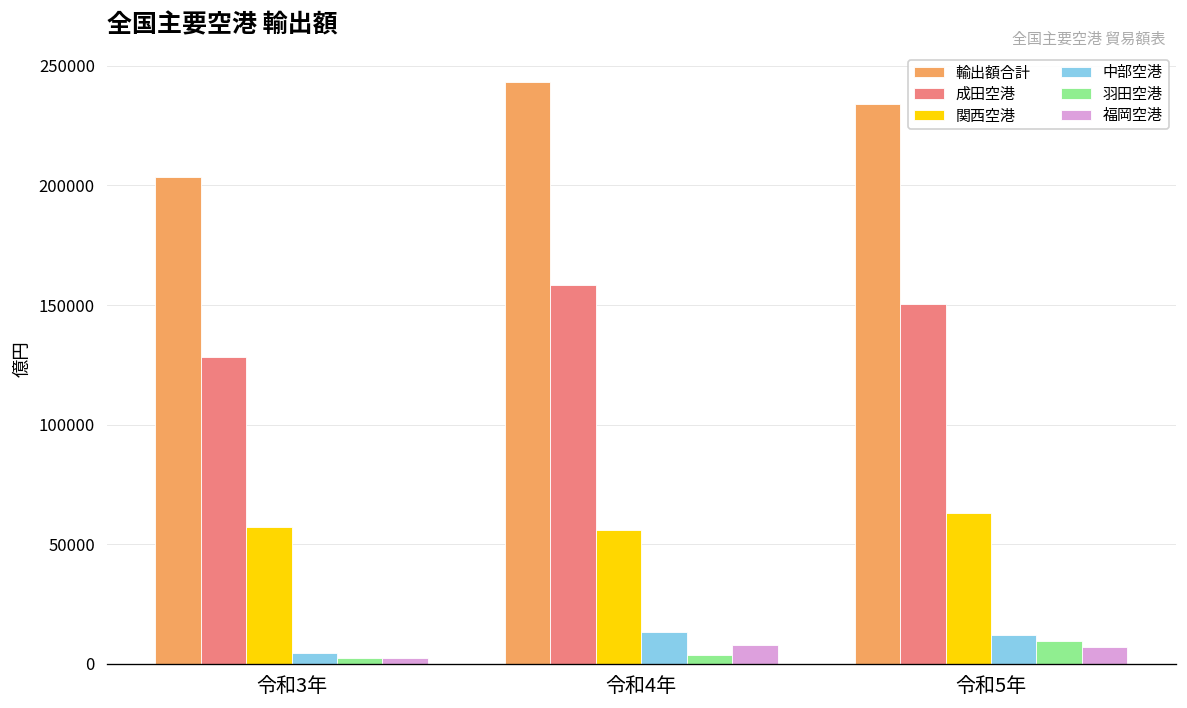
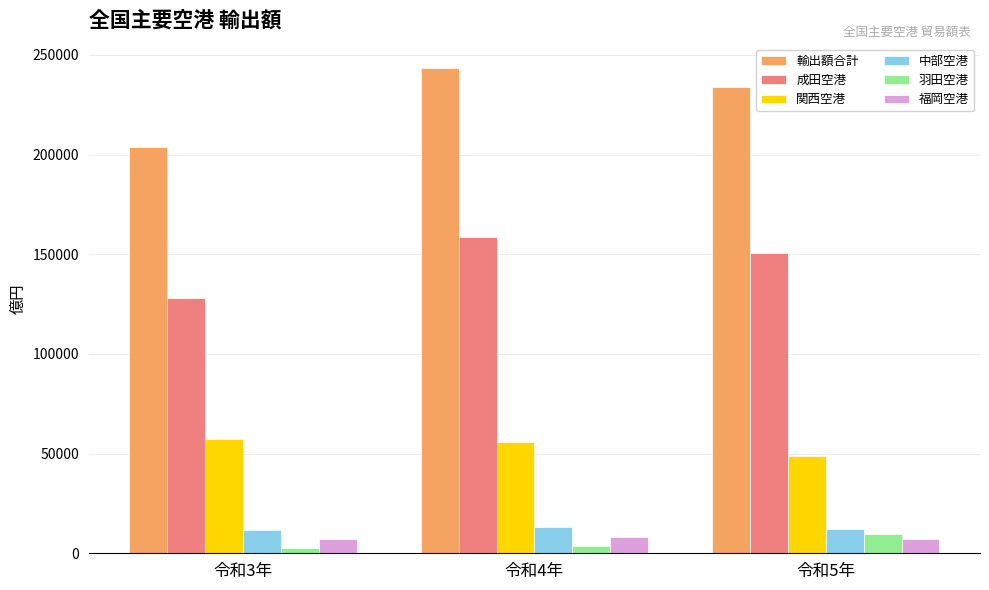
中部空港, 令和3年: 5000 -> 12000
福岡空港, 令和3年: 2000 -> 7000
関西空港, 令和5年: 63000 -> 49000
